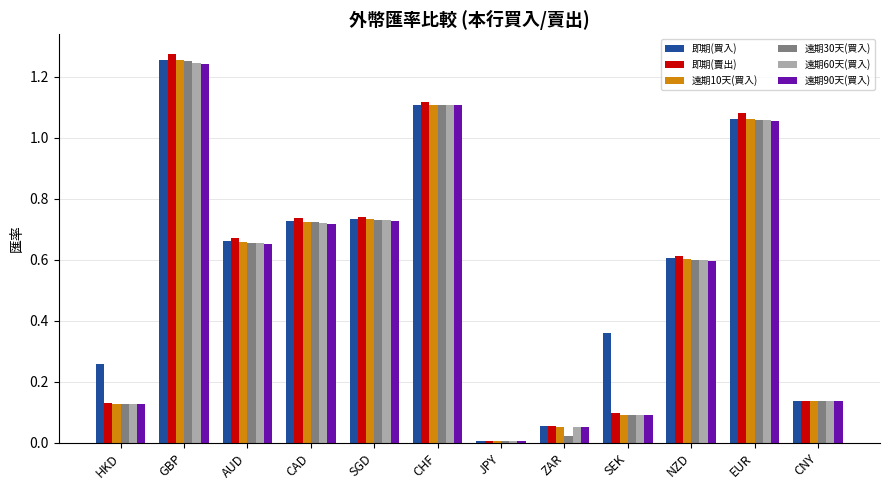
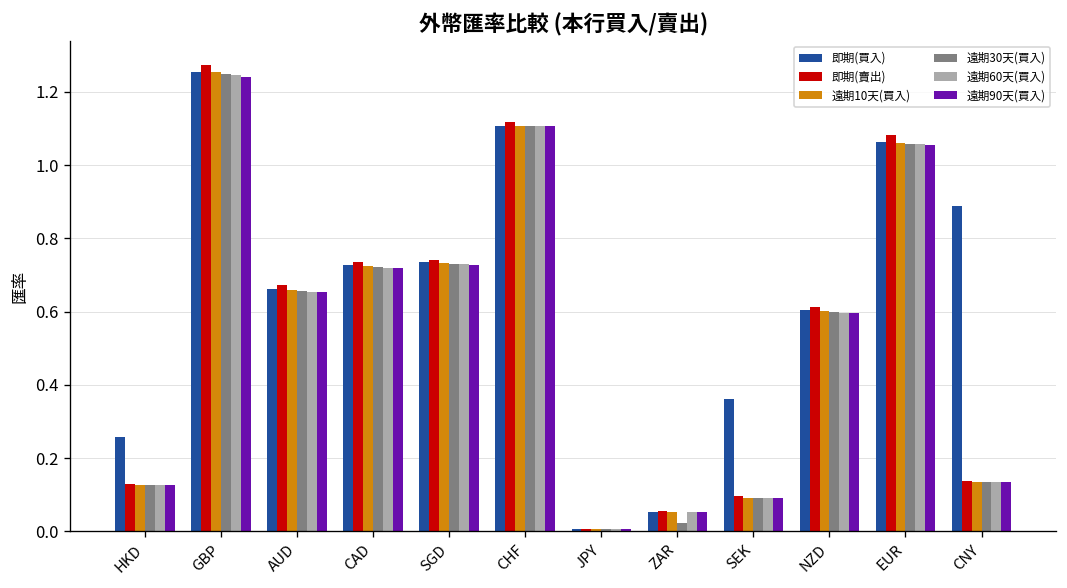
即期(買入), CNY: 0.14 -> 0.89
